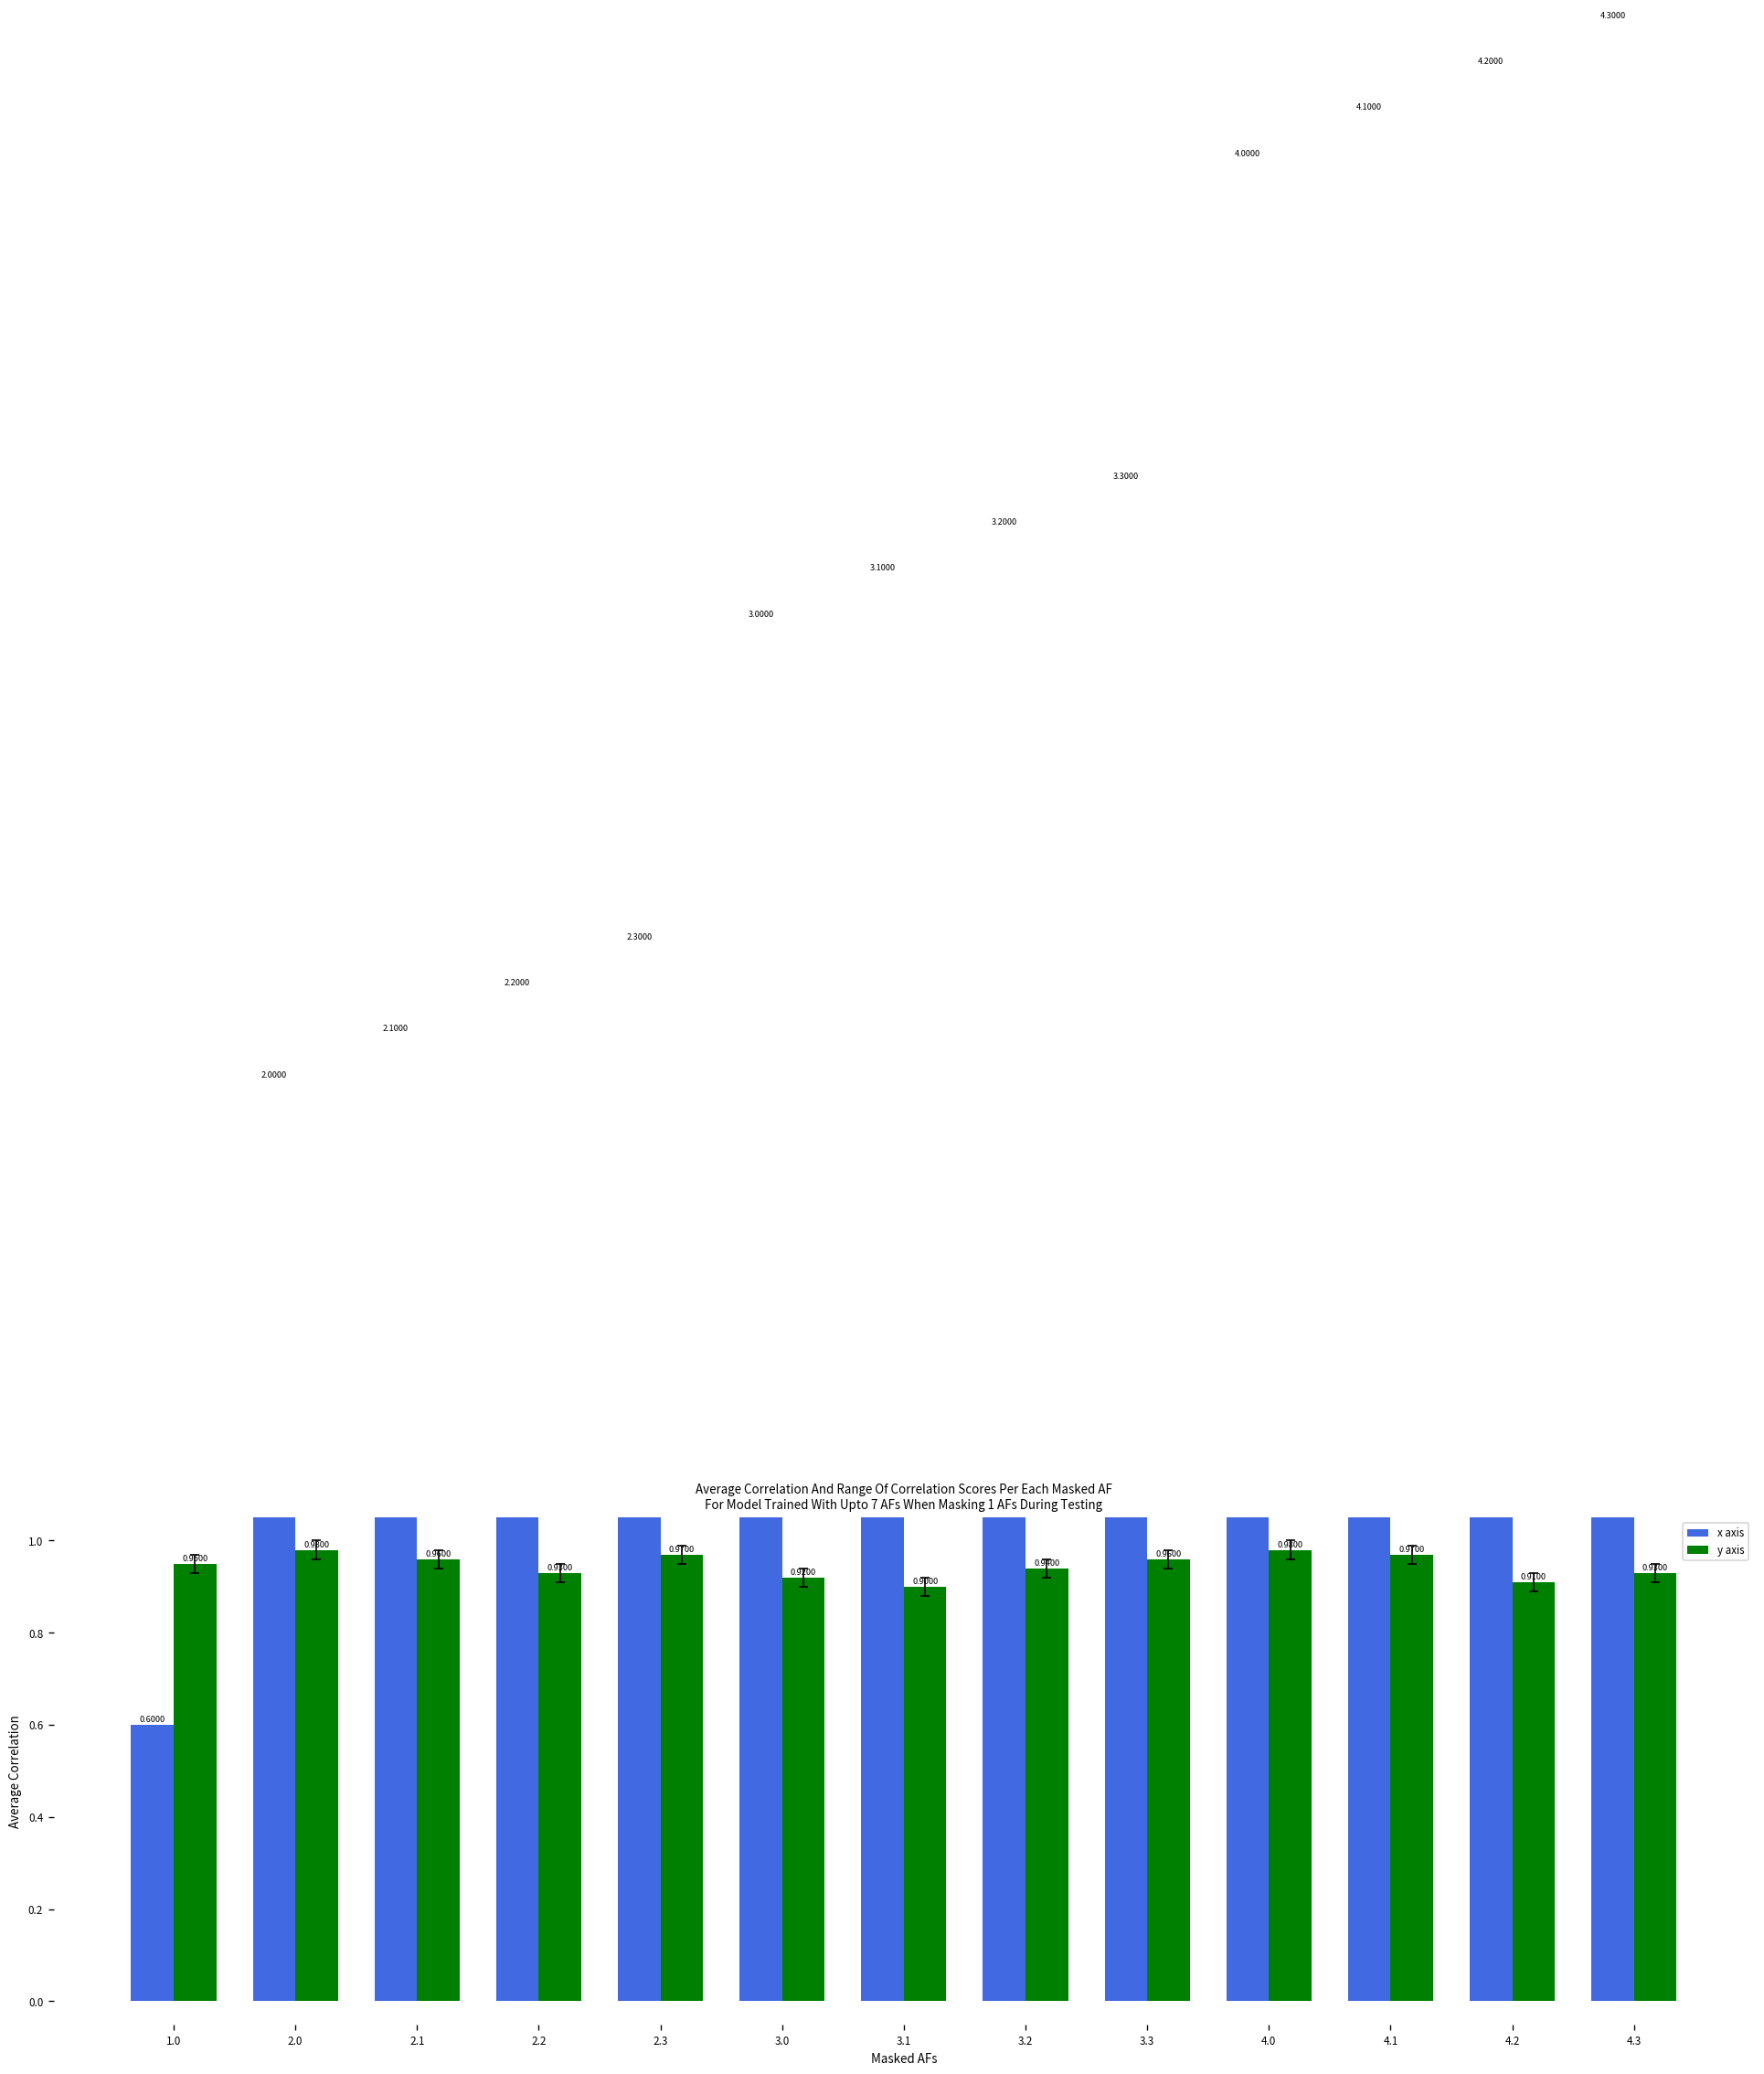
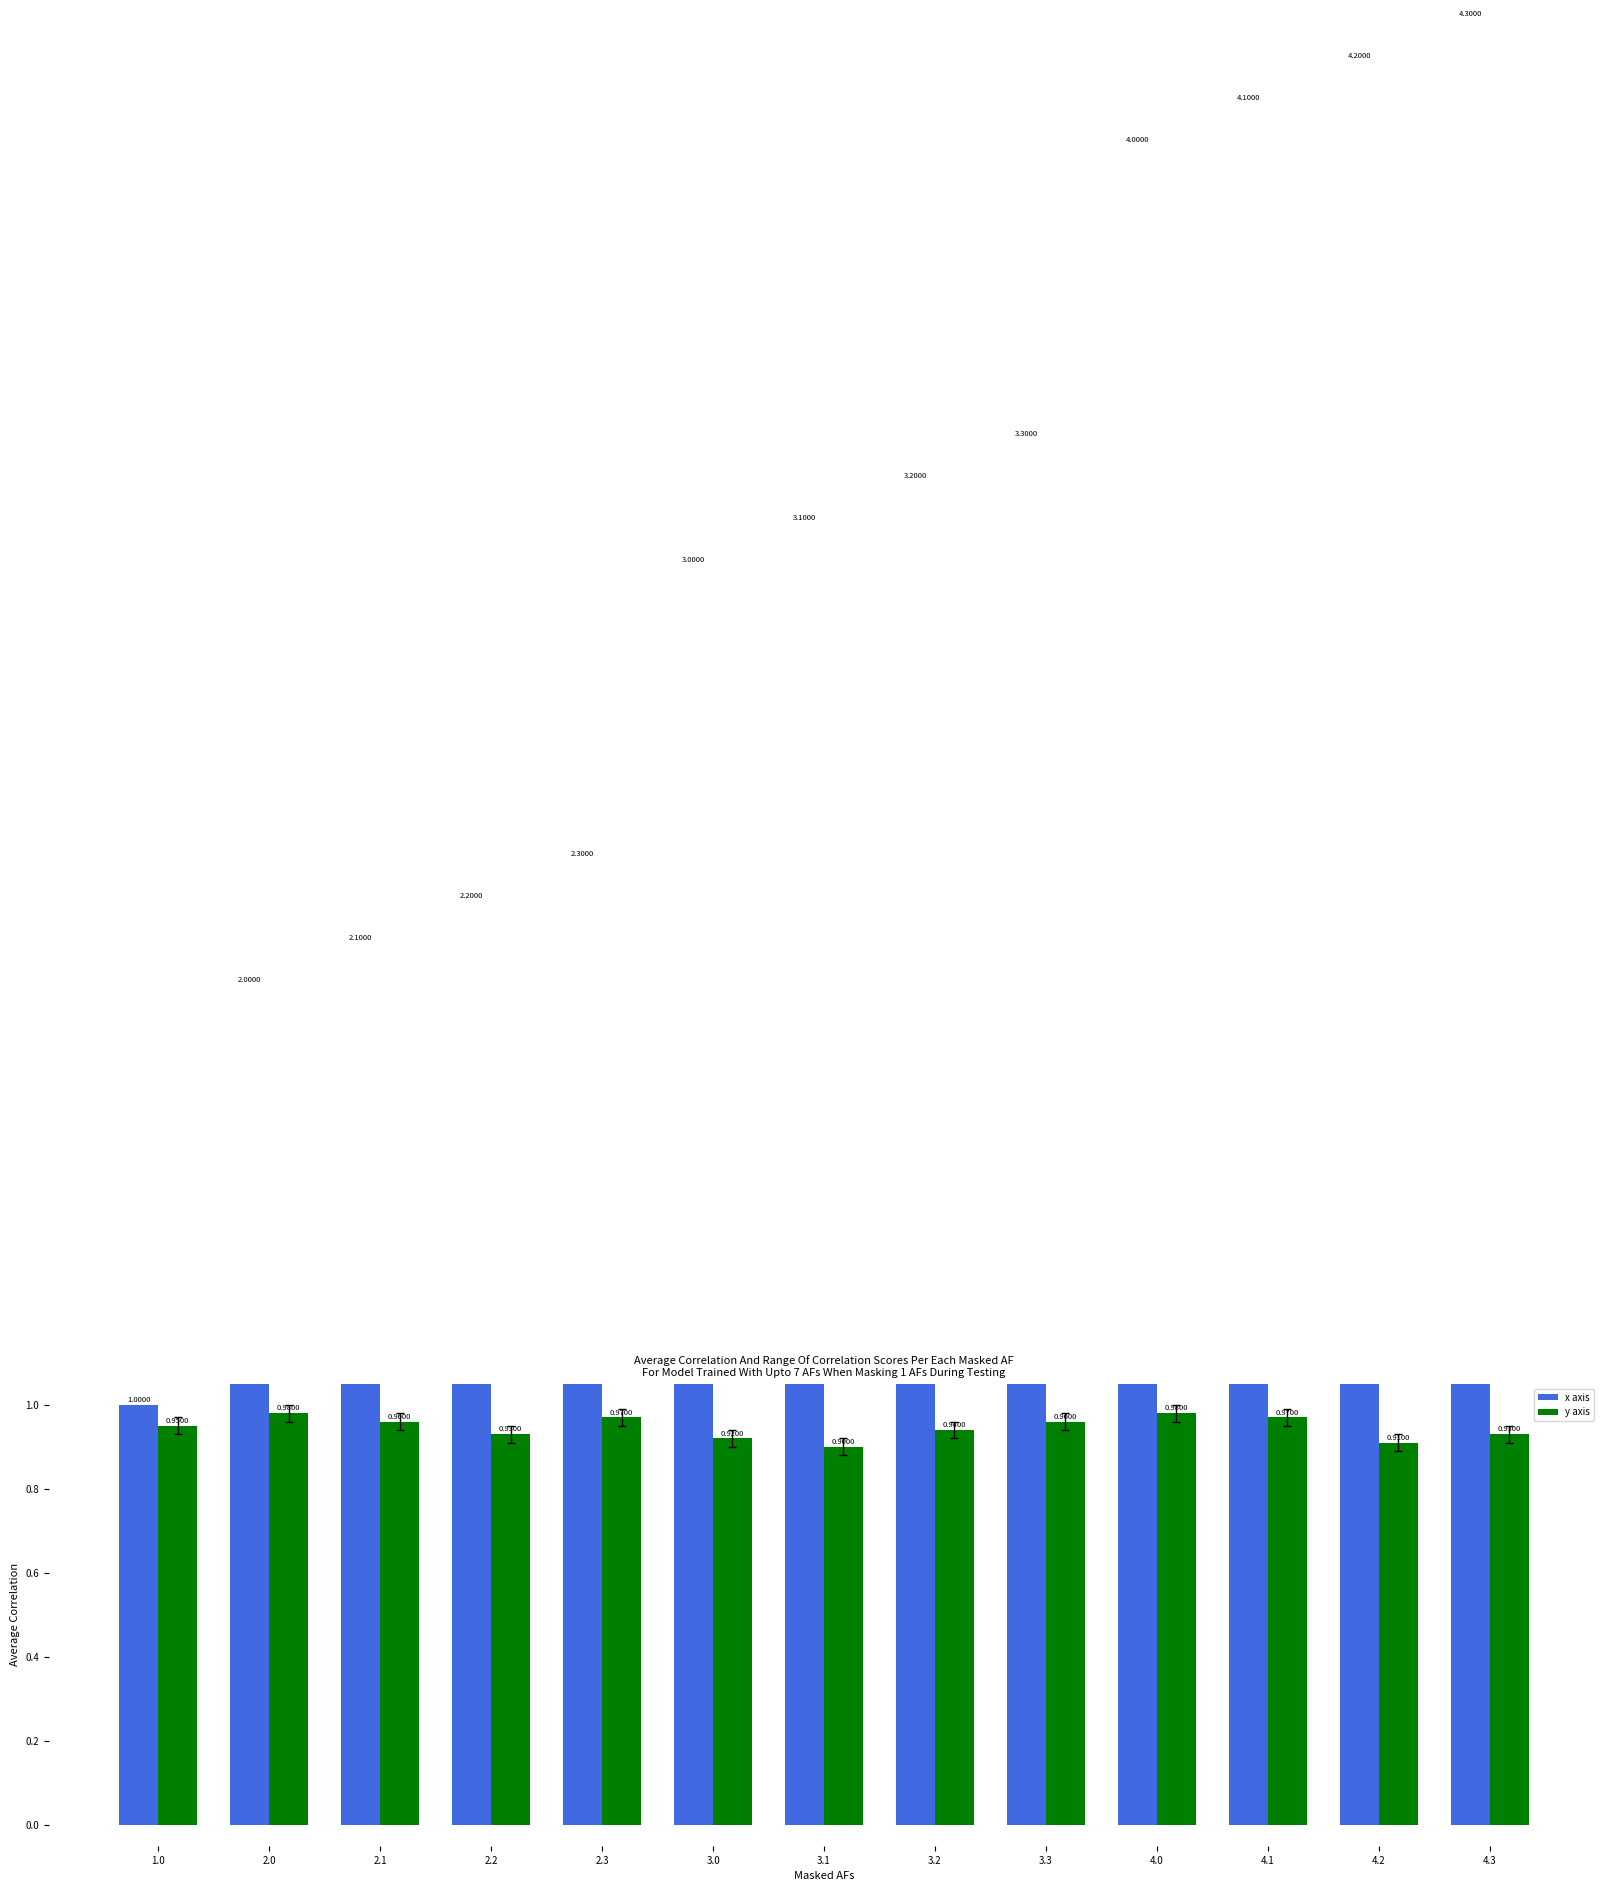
x axis, 1.0: 0.6000 -> 1.0000
